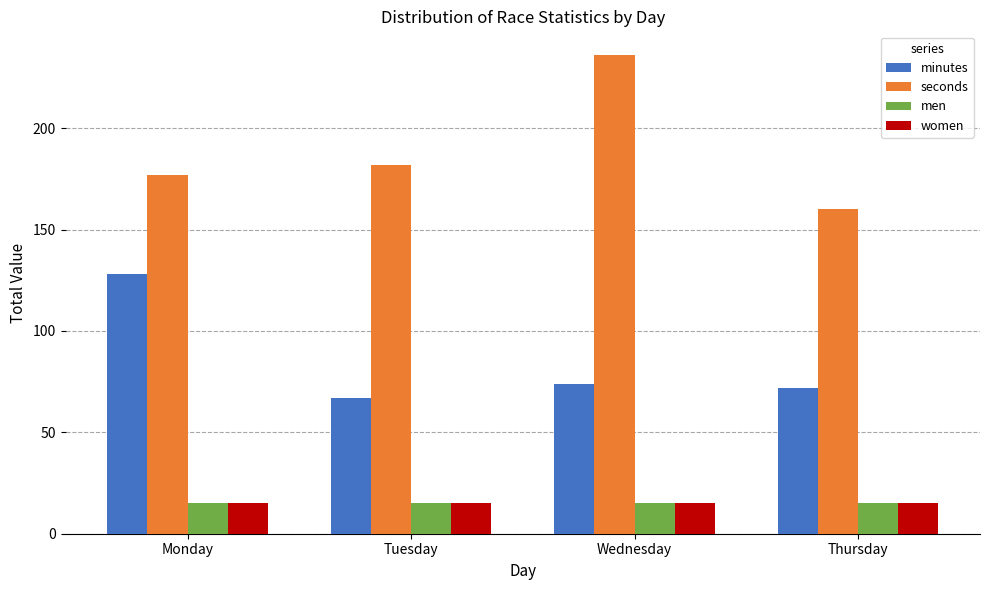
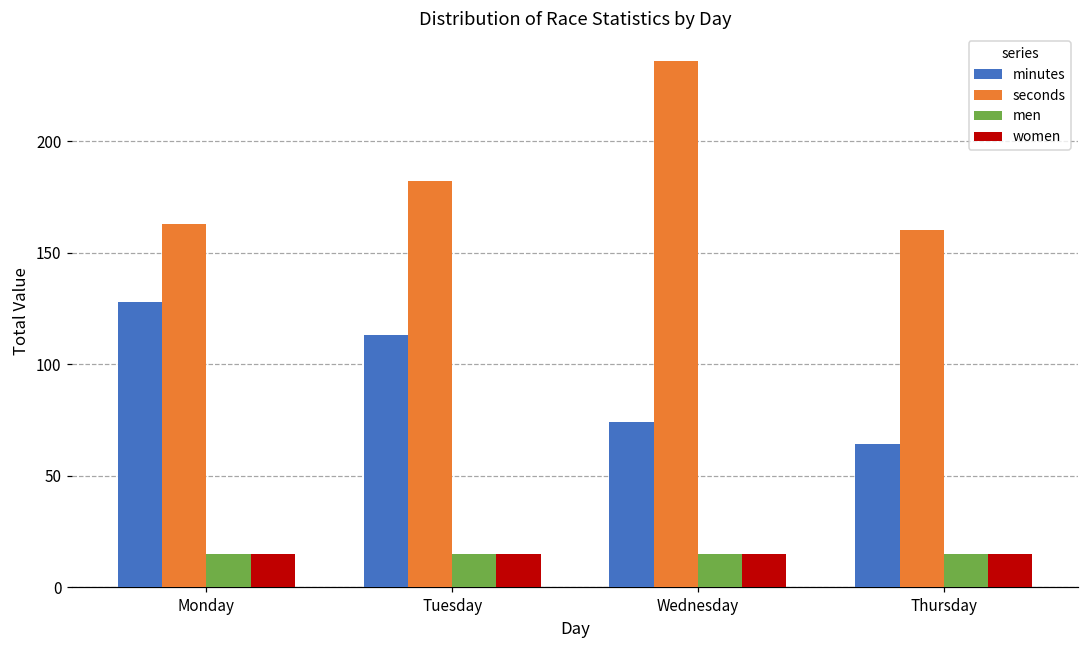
seconds, Monday: 177 -> 163
minutes, Tuesday: 67 -> 113
minutes, Thursday: 72 -> 64
